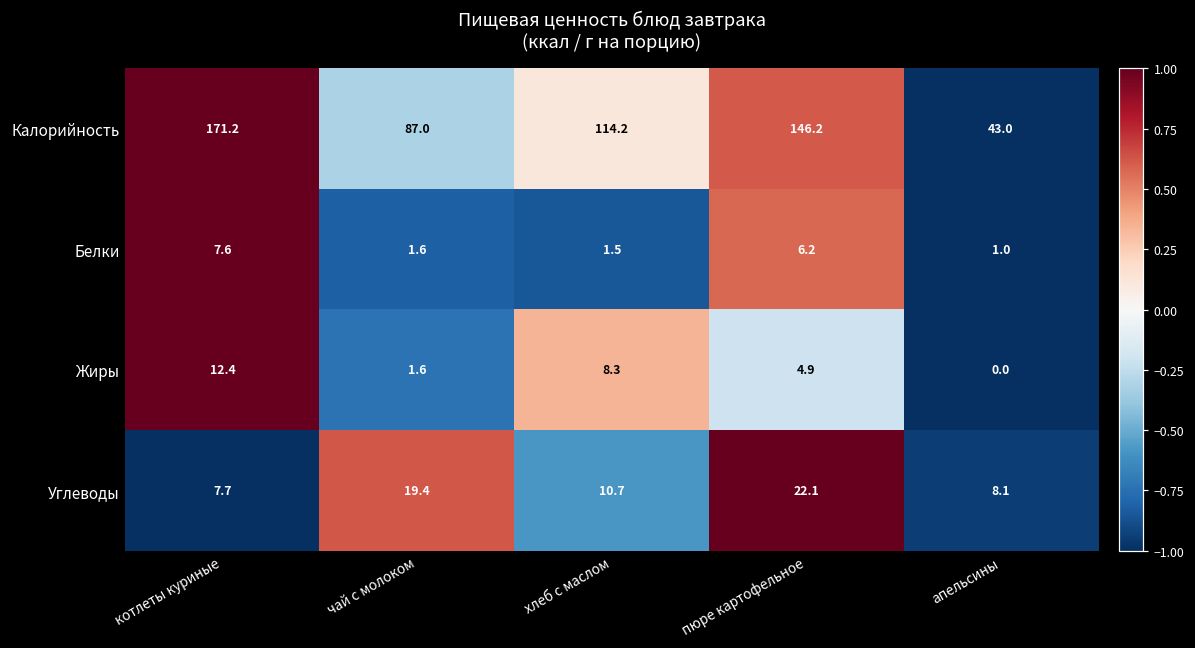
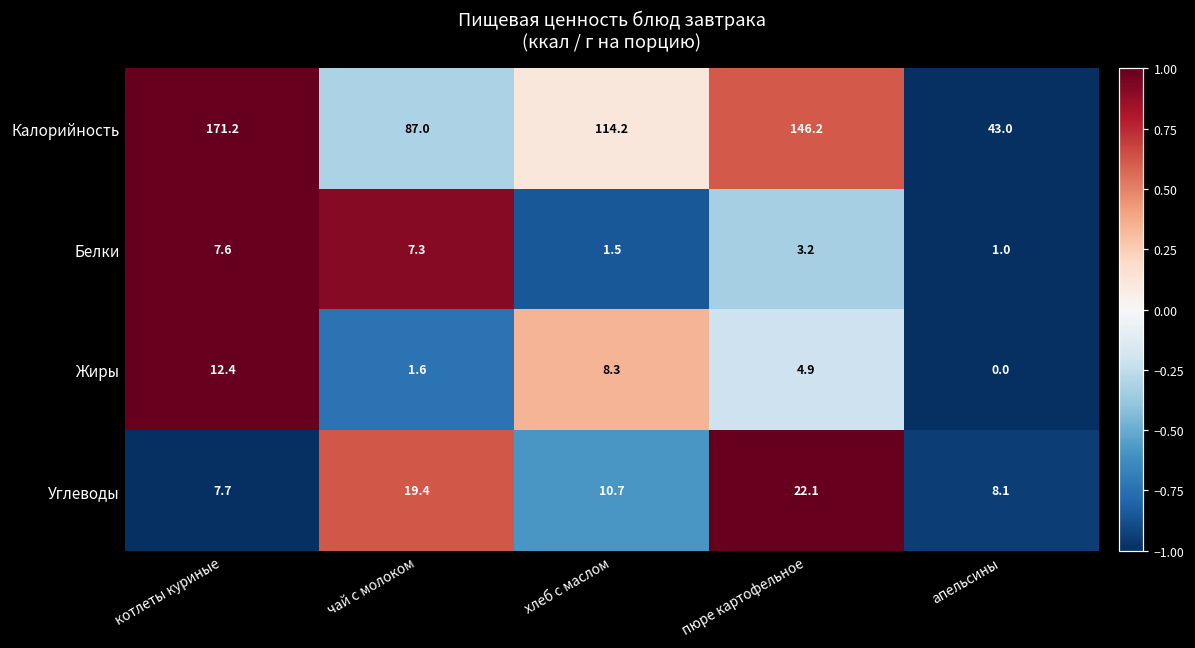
Белки, чай с молоком: 1.6 -> 7.3
Белки, пюре картофельное: 6.2 -> 3.2
